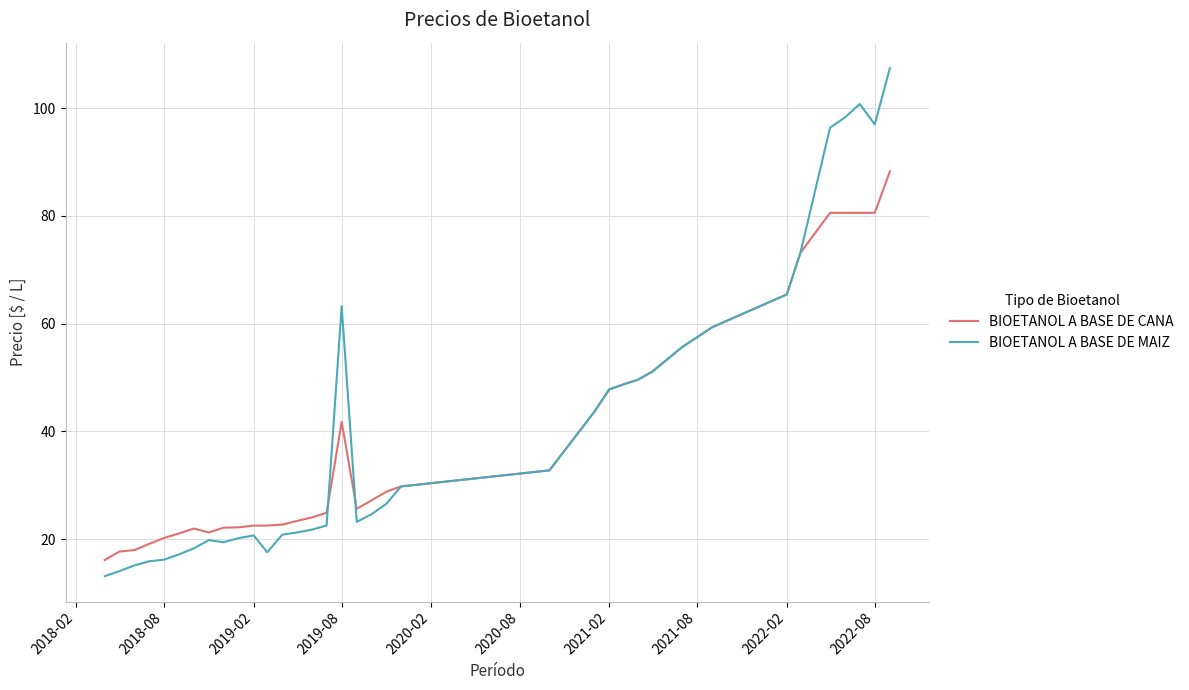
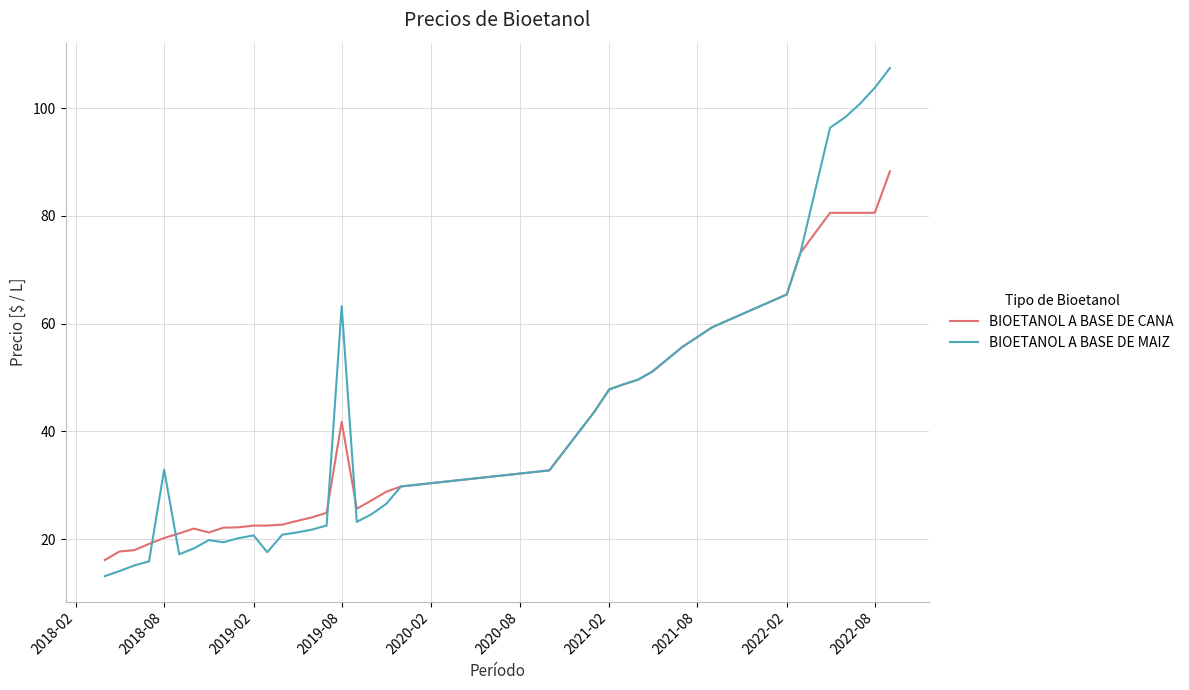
BIOETANOL A BASE DE MAIZ, 2018-08: 16 -> 33
BIOETANOL A BASE DE MAIZ, 2022-08: 97 -> 104
